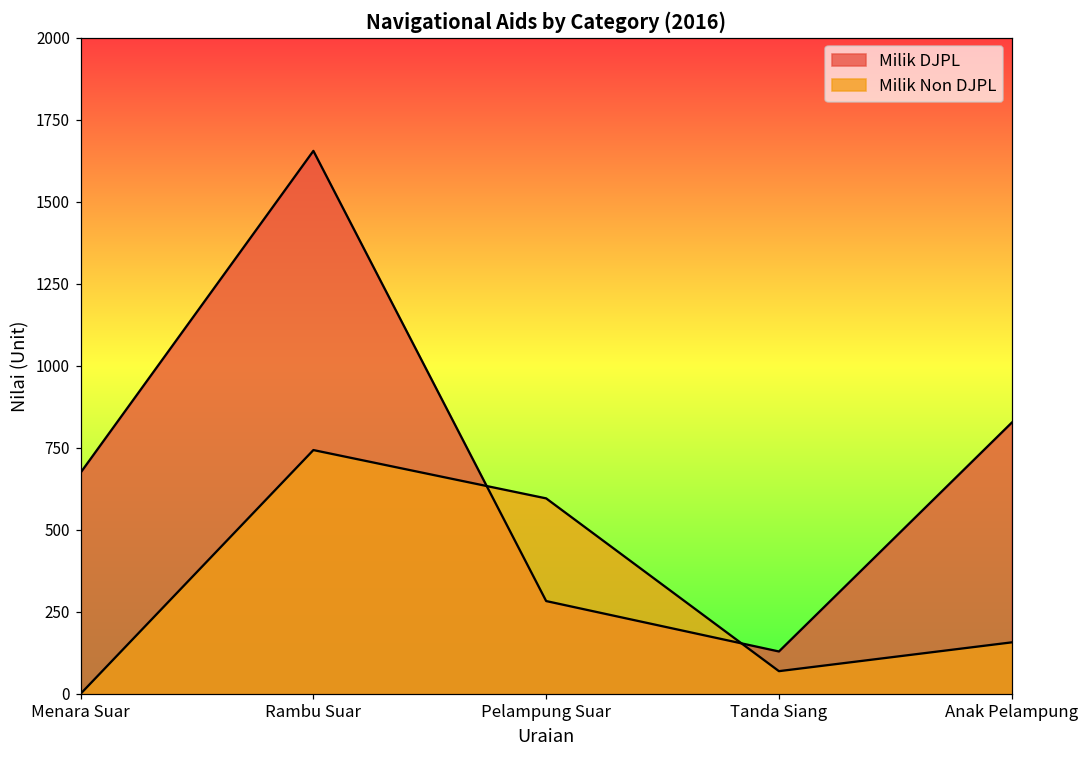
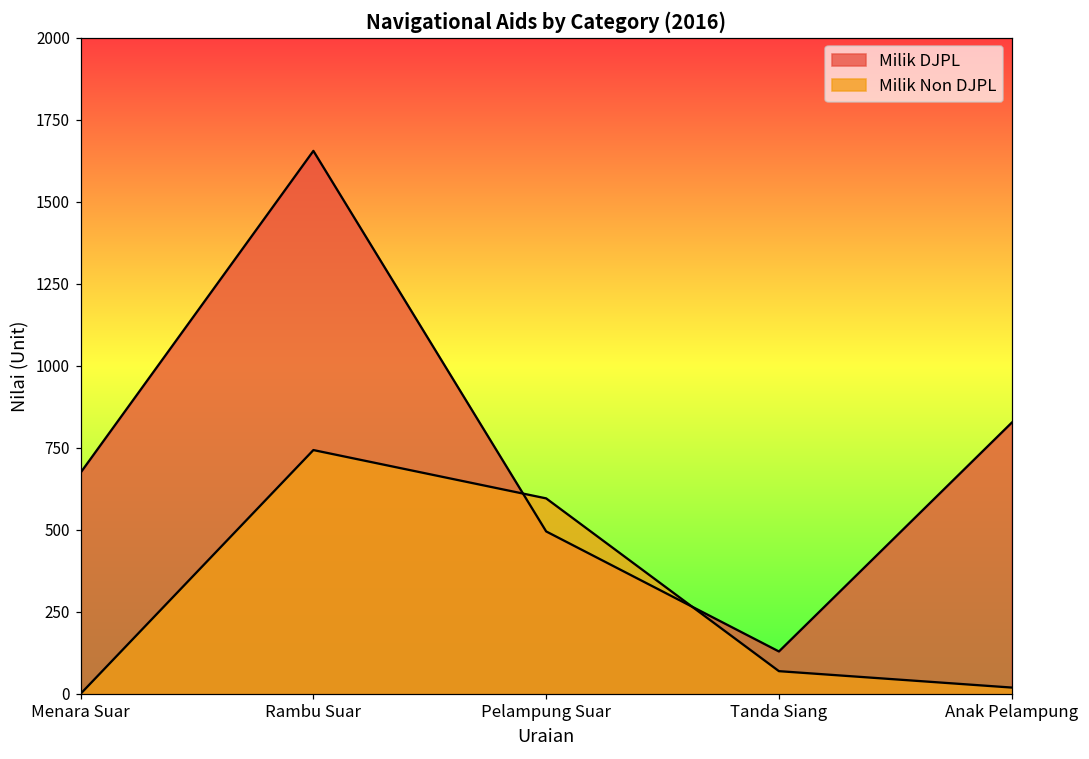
Milik DJPL, Pelampung Suar: 280 -> 500
Milik Non DJPL, Anak Pelampung: 160 -> 20
